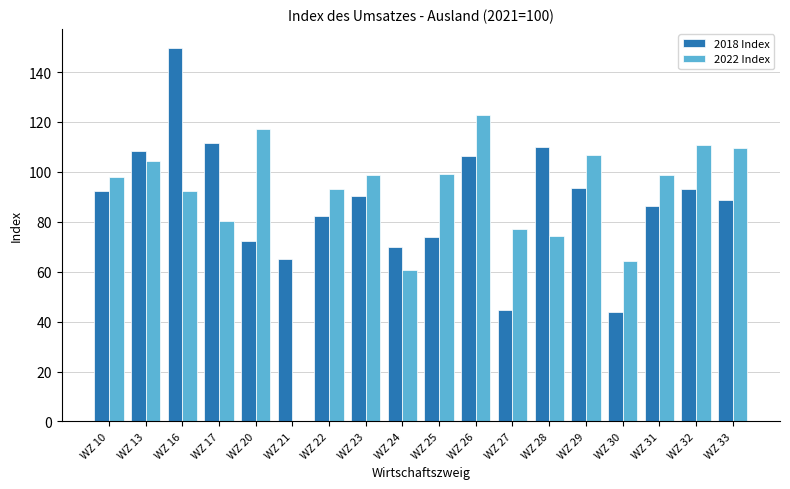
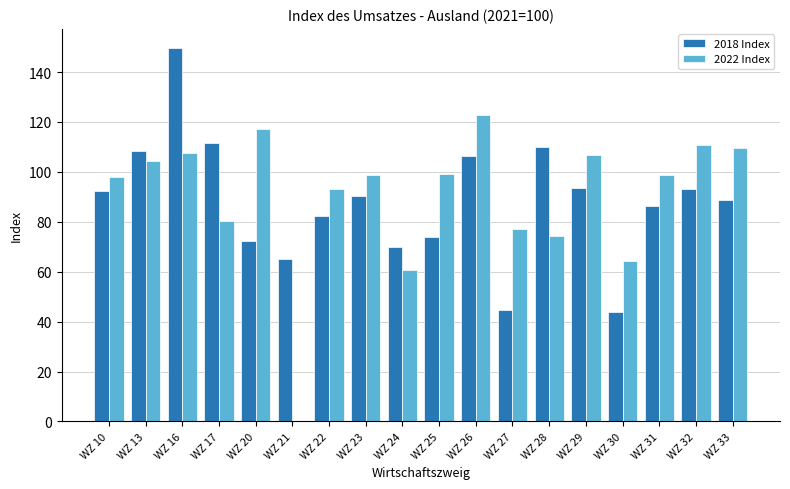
2022 Index, WZ 16: 92 -> 108
